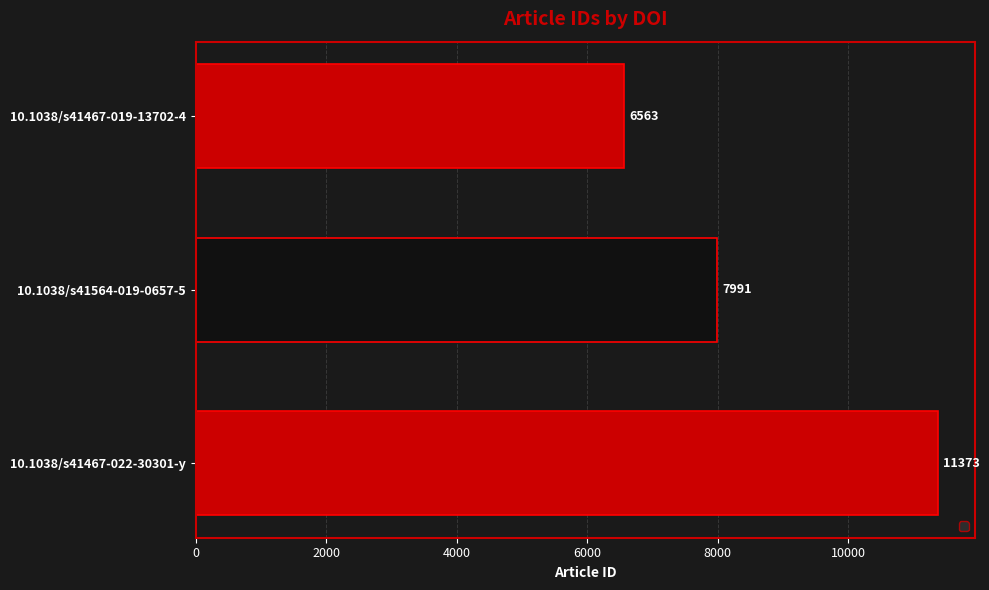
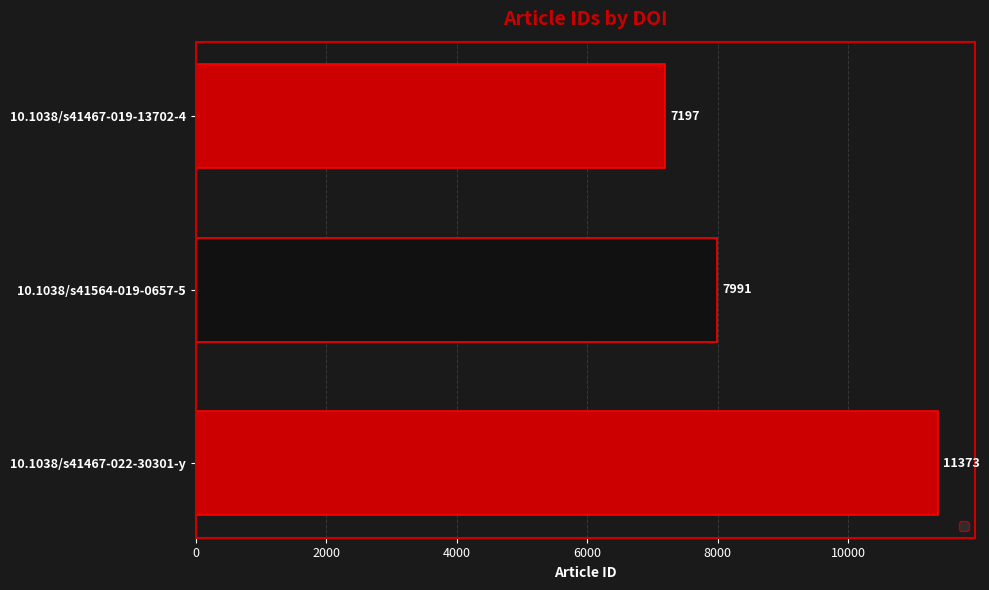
10.1038/s41467-019-13702-4: 6563 -> 7197
